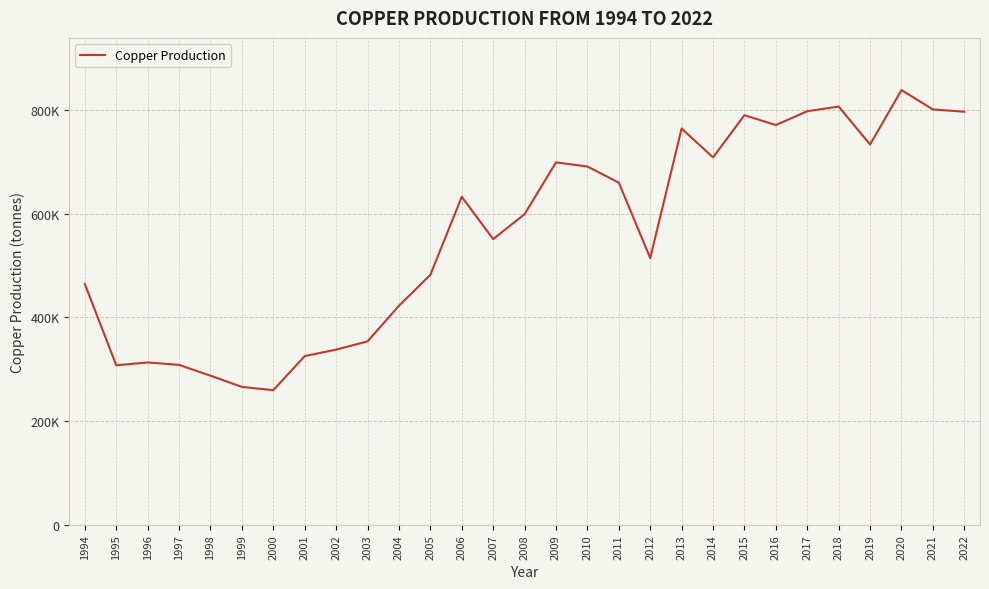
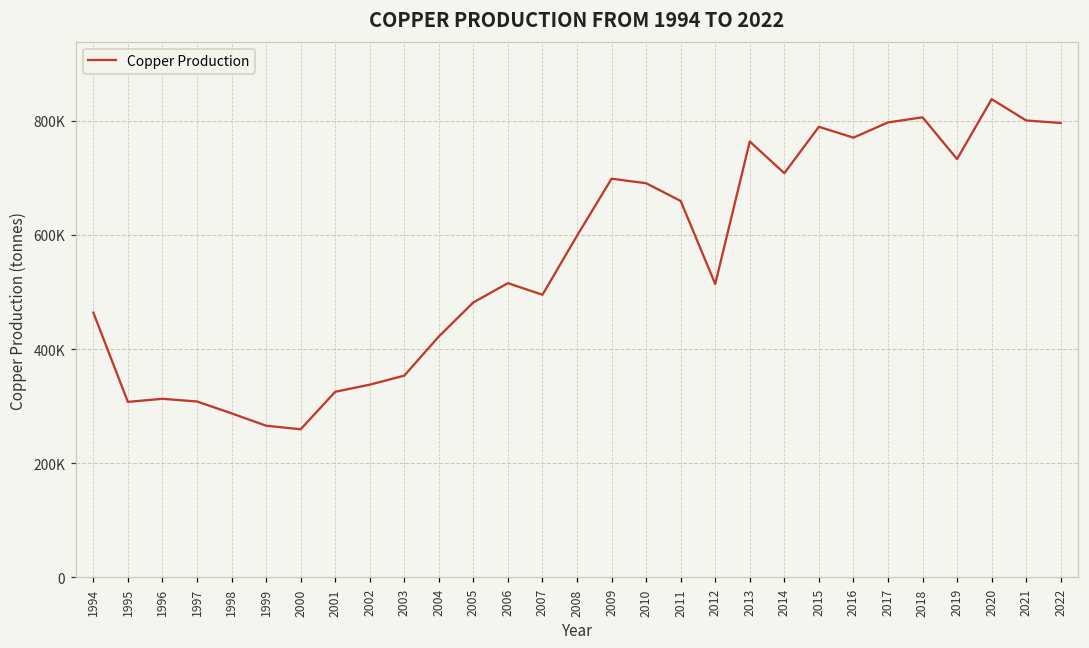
2006: 630000 -> 520000
2007: 550000 -> 500000
